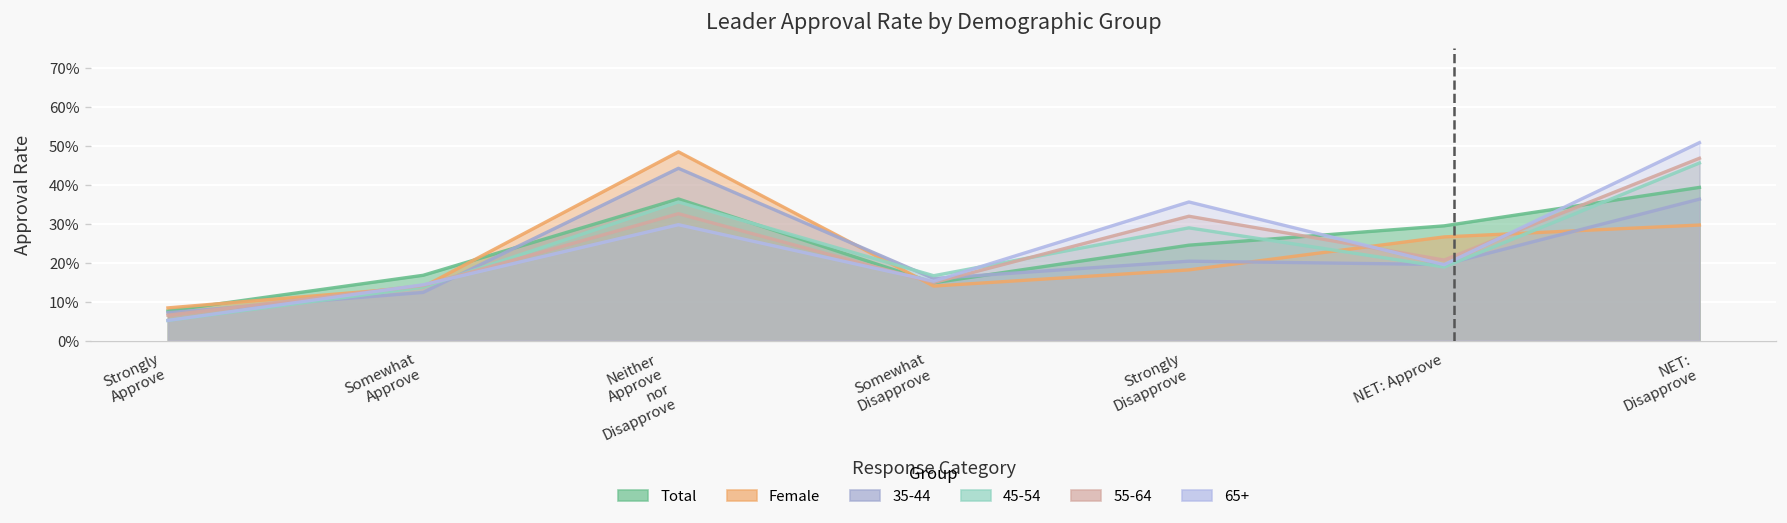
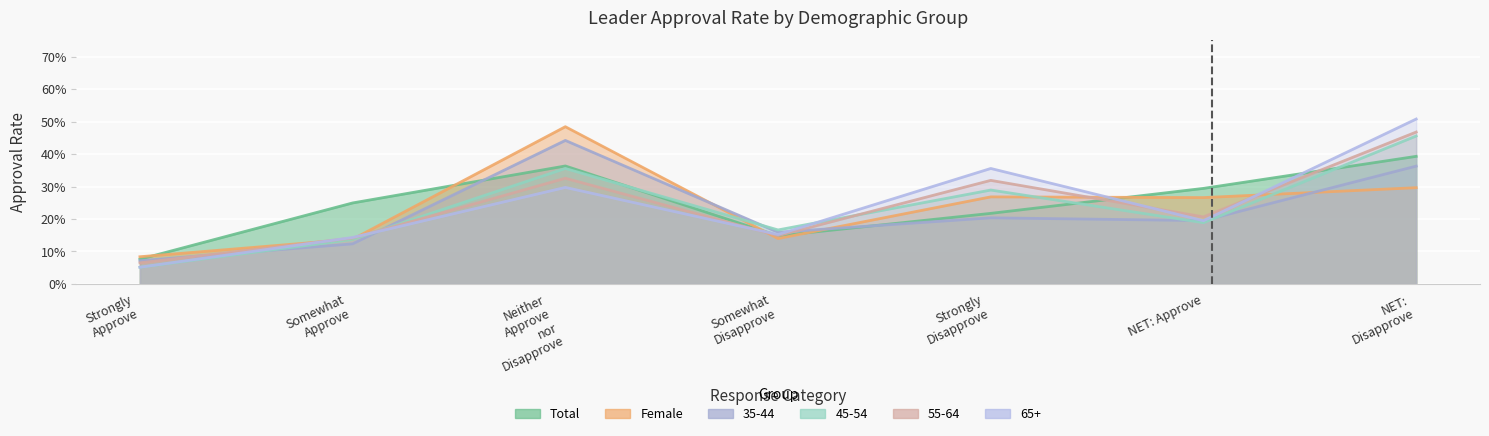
Total, Somewhat Approve: 17% -> 25%
Total, Strongly Disapprove: 24% -> 22%
Female, Strongly Disapprove: 18% -> 27%
